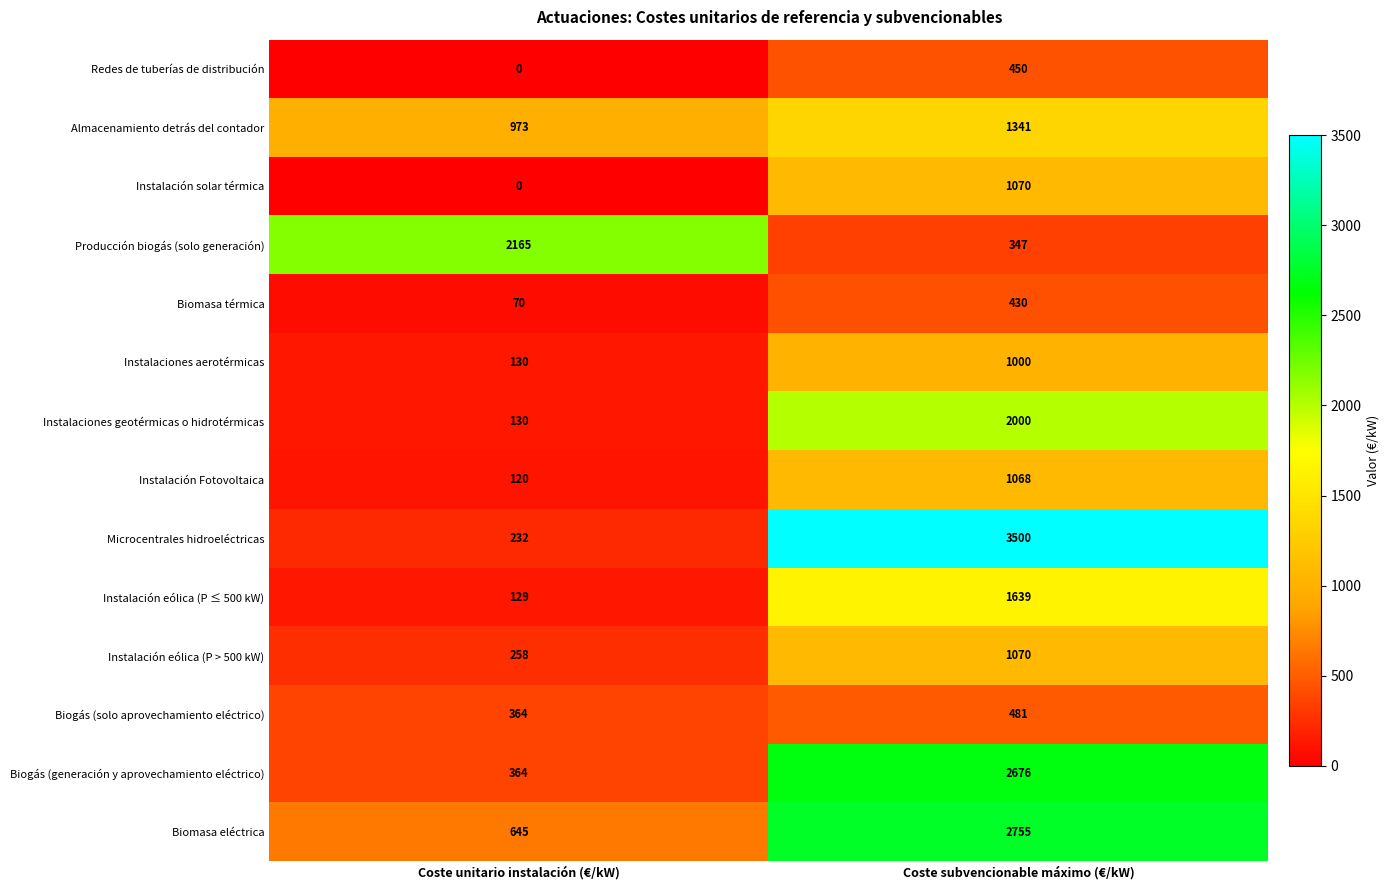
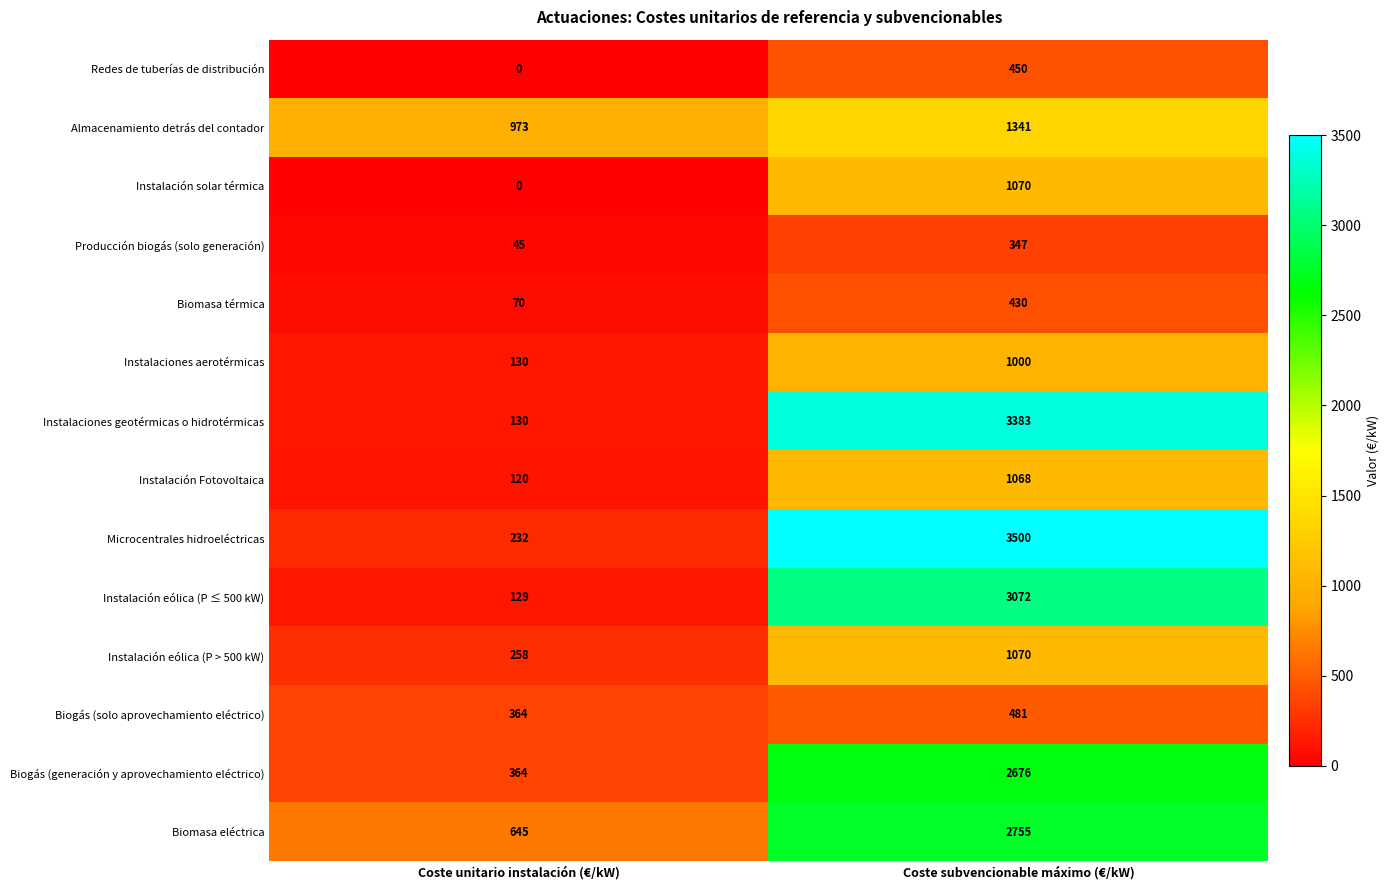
Producción biogás (solo generación), Coste unitario instalación (€/kW): 2165 -> 45
Instalaciones geotérmicas o hidrotérmicas, Coste subvencionable máximo (€/kW): 2000 -> 3383
Instalación eólica (P ≤ 500 kW), Coste subvencionable máximo (€/kW): 1639 -> 3072
